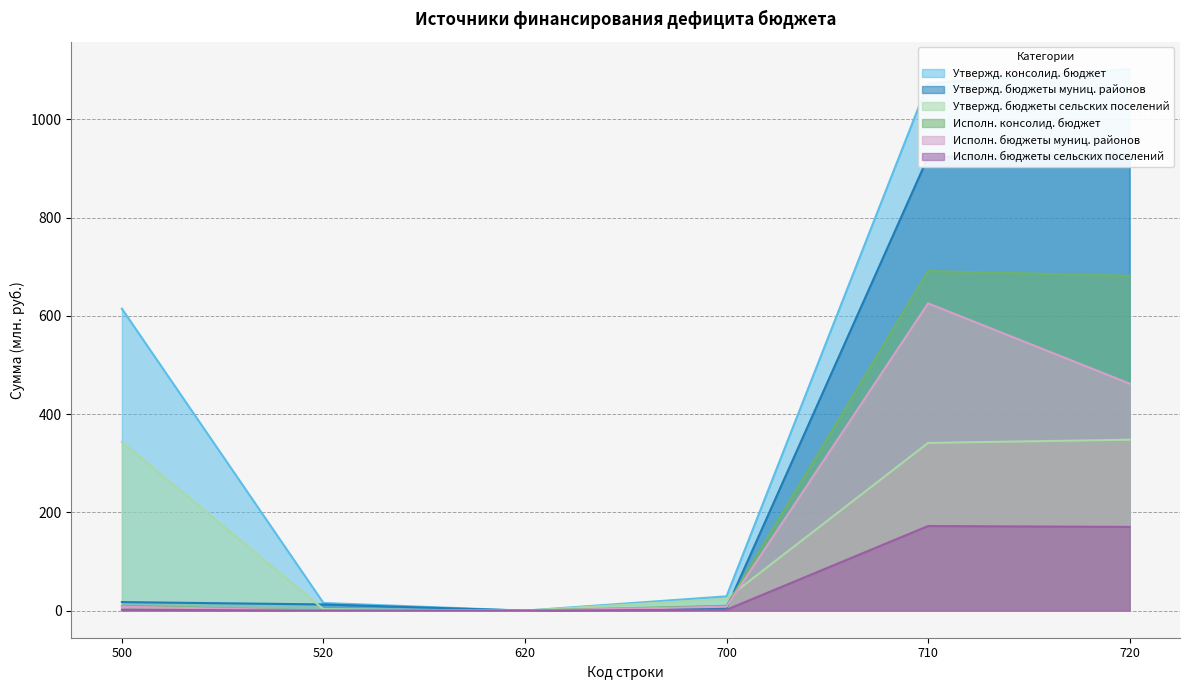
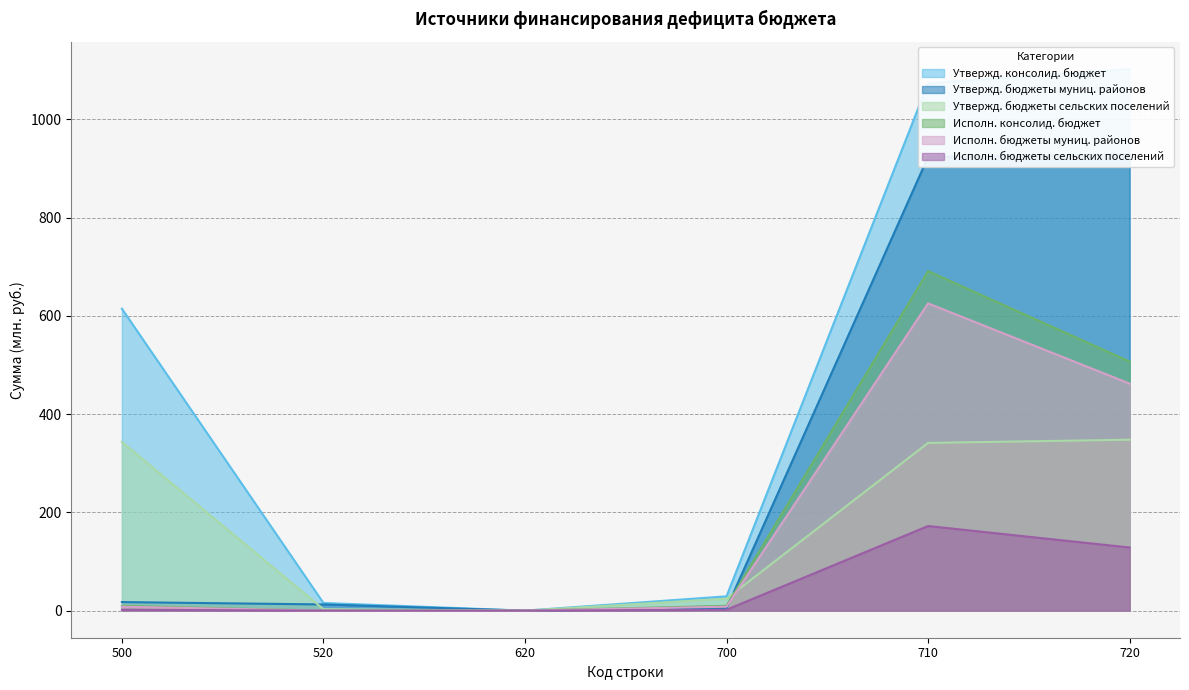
Исполн. консолид. бюджет, 720: 680 -> 510
Исполн. бюджеты сельских поселений, 720: 170 -> 130
